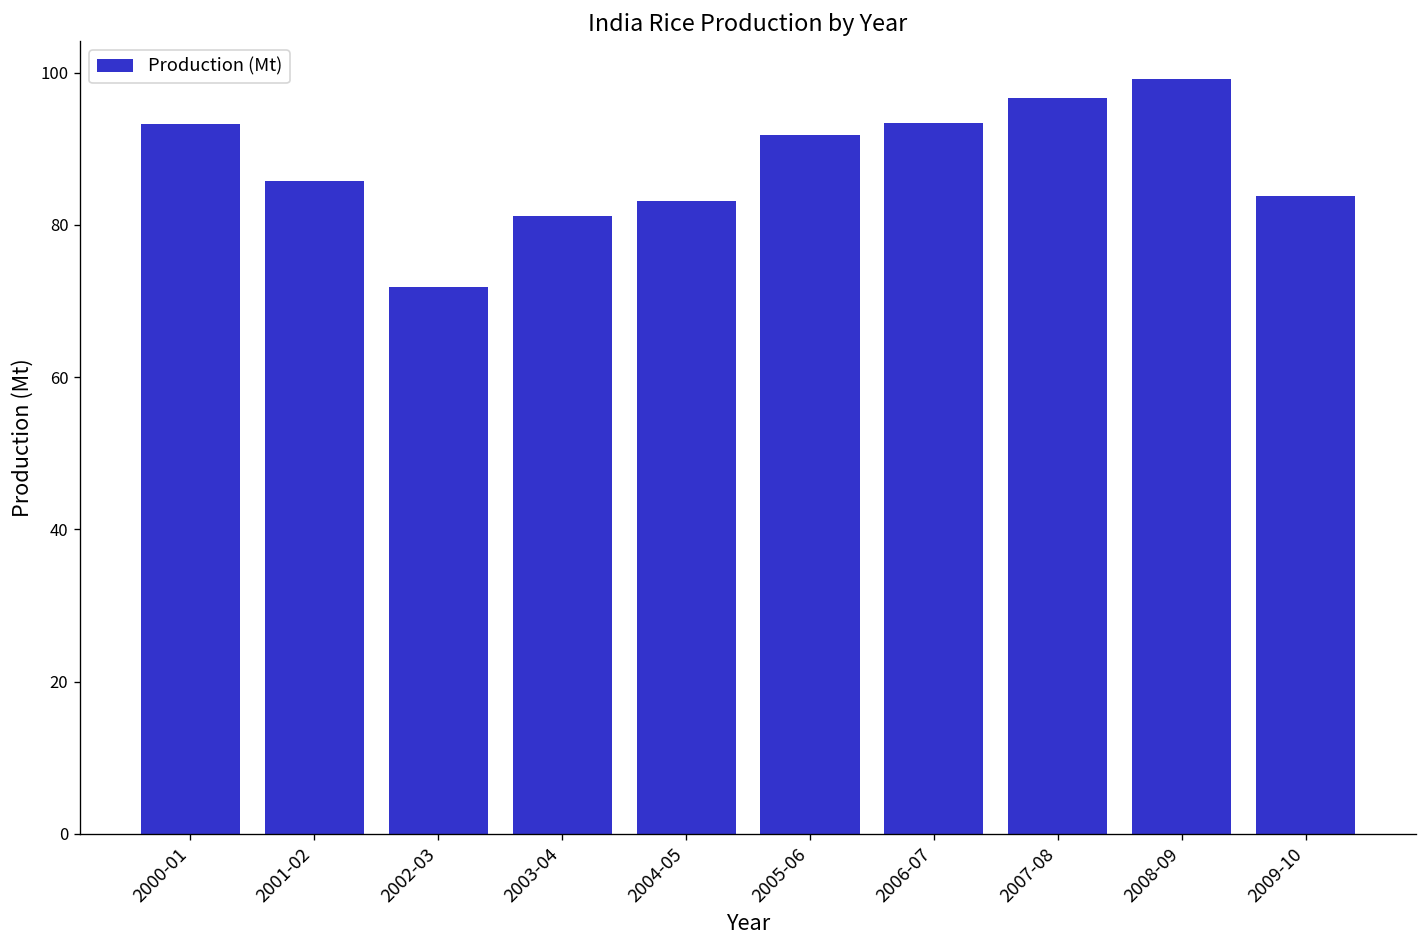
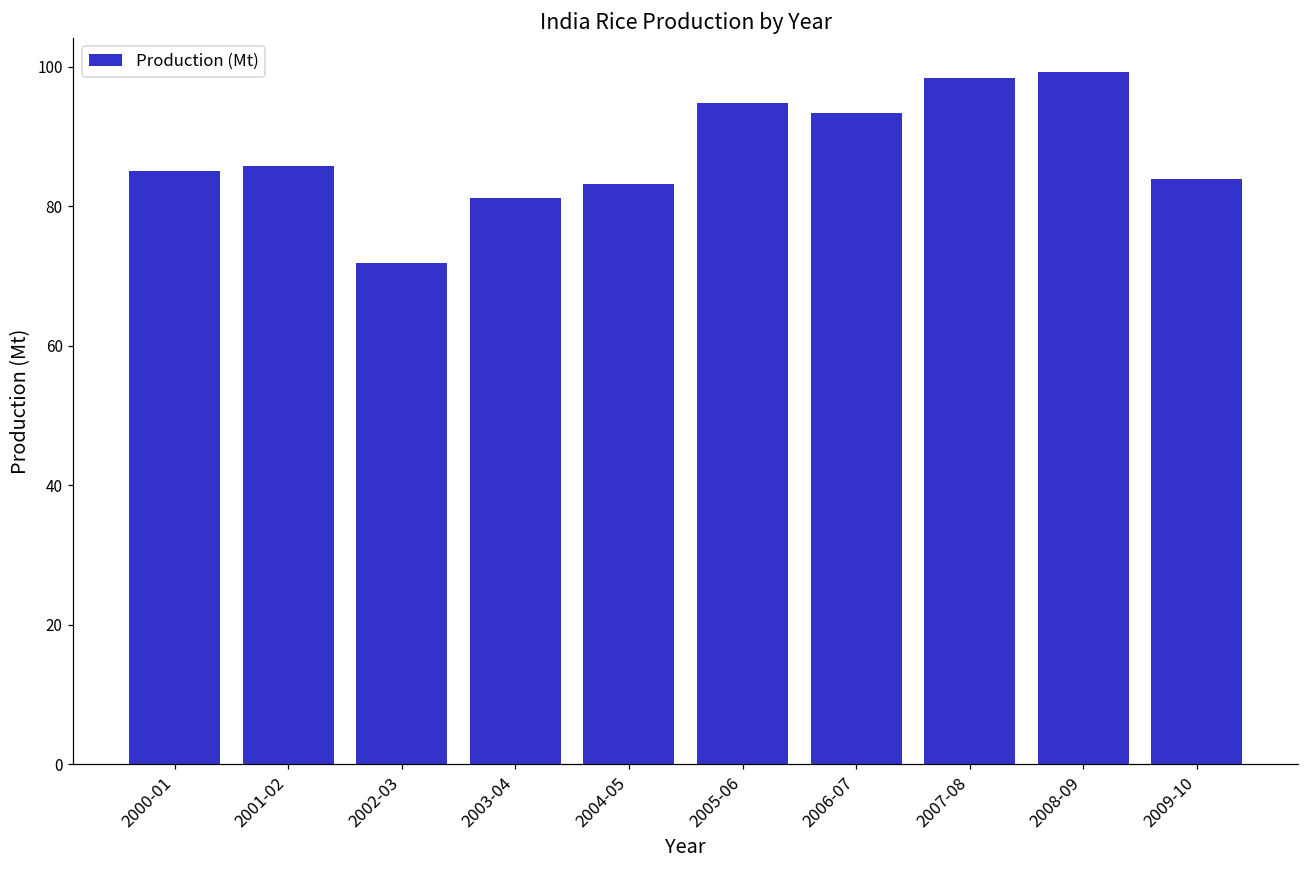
2000-01: 93 -> 85
2005-06: 92 -> 95
2007-08: 97 -> 98
